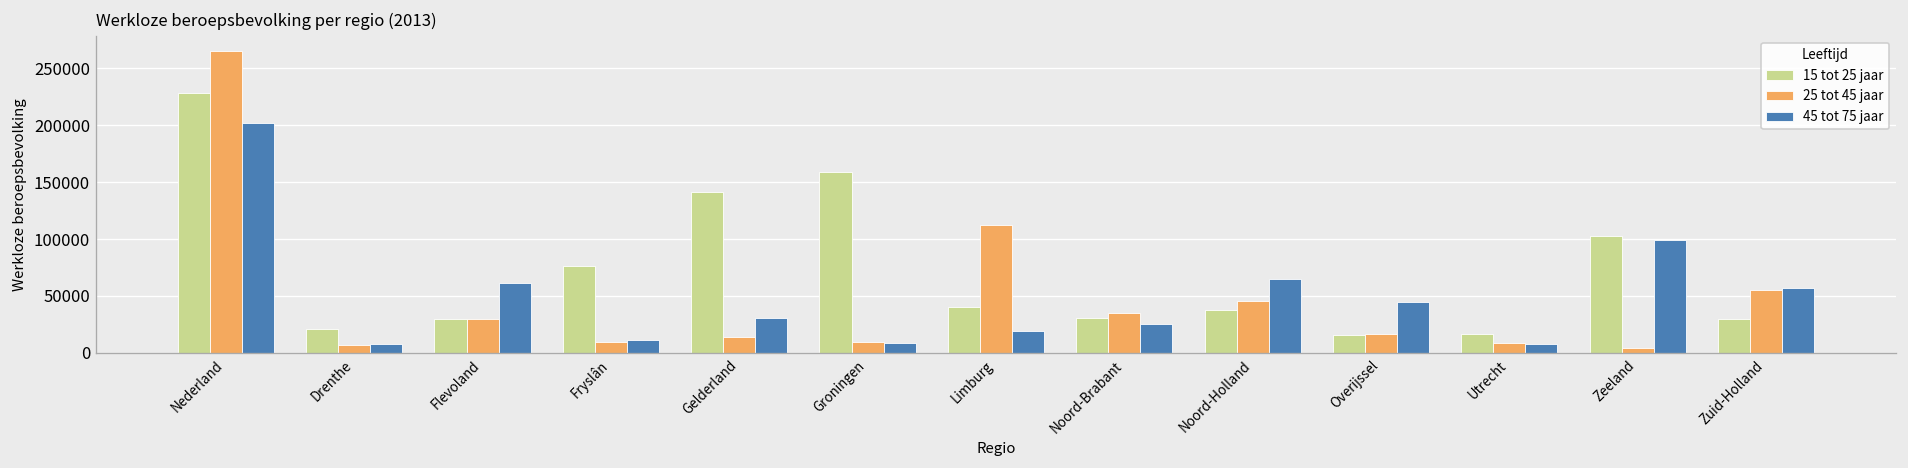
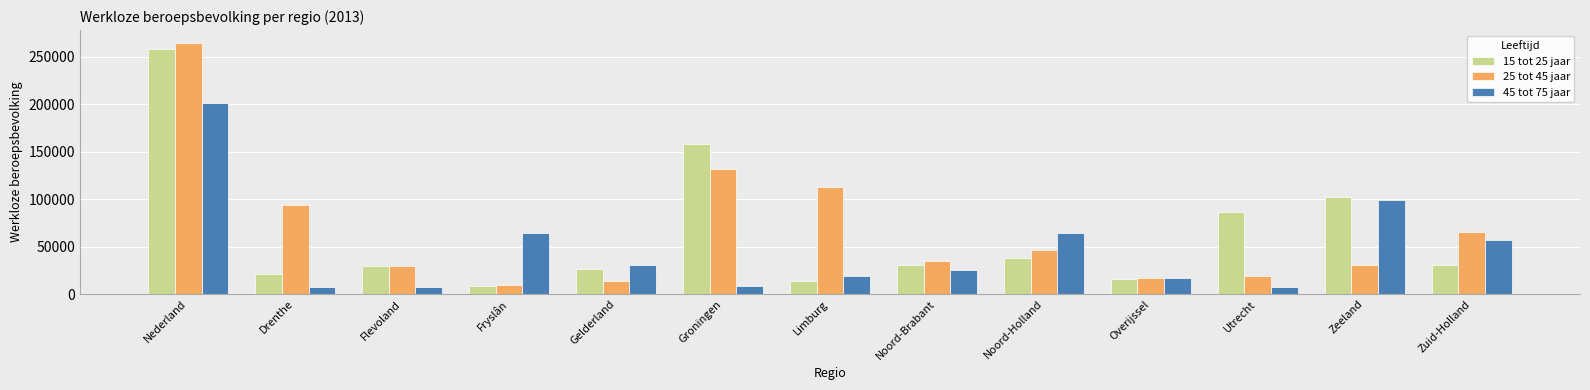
15 tot 25 jaar, Nederland: 230000 -> 260000
25 tot 45 jaar, Drenthe: 10000 -> 90000
45 tot 75 jaar, Flevoland: 60000 -> 10000
15 tot 25 jaar, Fryslân: 80000 -> 10000
45 tot 75 jaar, Fryslân: 10000 -> 60000
15 tot 25 jaar, Gelderland: 140000 -> 30000
25 tot 45 jaar, Groningen: 10000 -> 130000
15 tot 25 jaar, Limburg: 40000 -> 10000
45 tot 75 jaar, Overijssel: 40000 -> 20000
15 tot 25 jaar, Utrecht: 20000 -> 90000
25 tot 45 jaar, Utrecht: 10000 -> 20000
25 tot 45 jaar, Zeeland: 0 -> 30000
25 tot 45 jaar, Zuid-Holland: 60000 -> 70000
